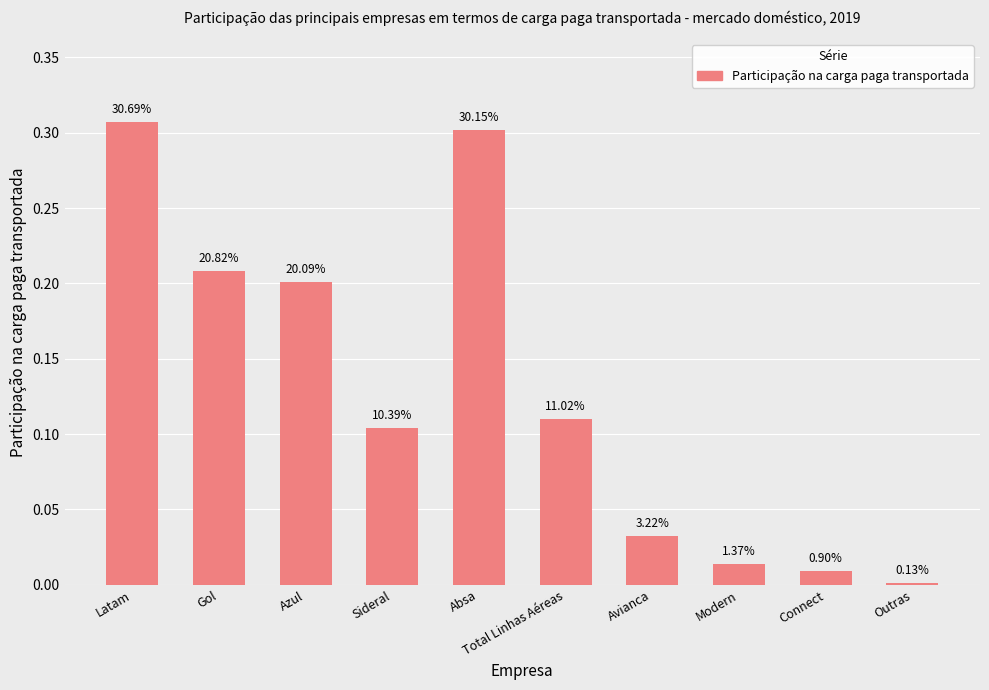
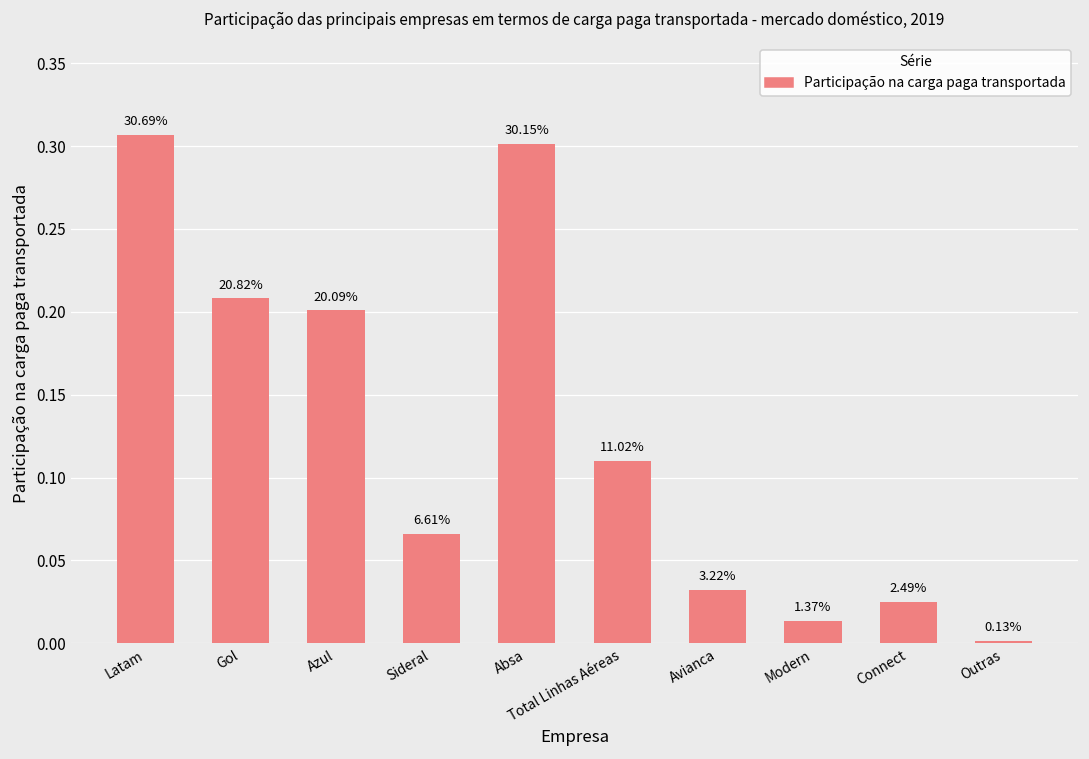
Sideral: 10.39% -> 6.61%
Connect: 0.90% -> 2.49%
